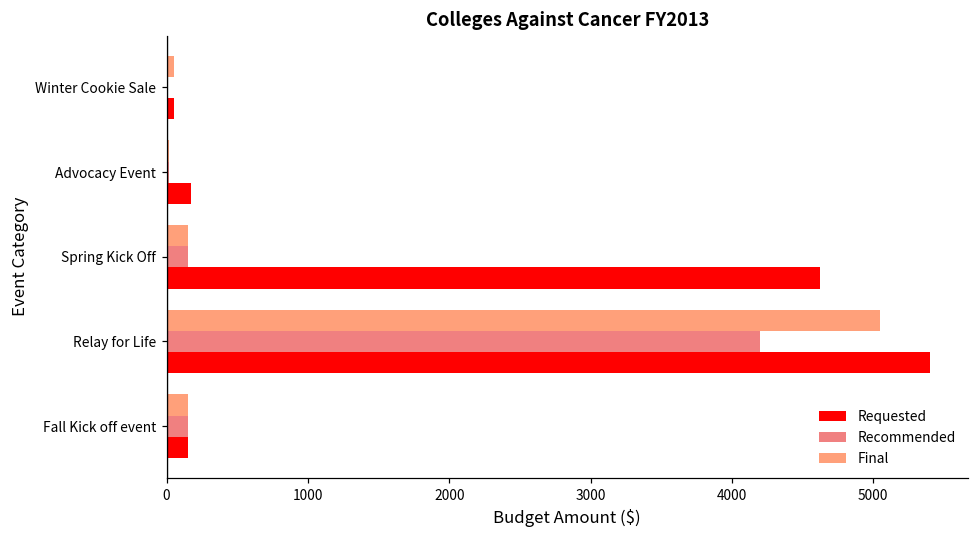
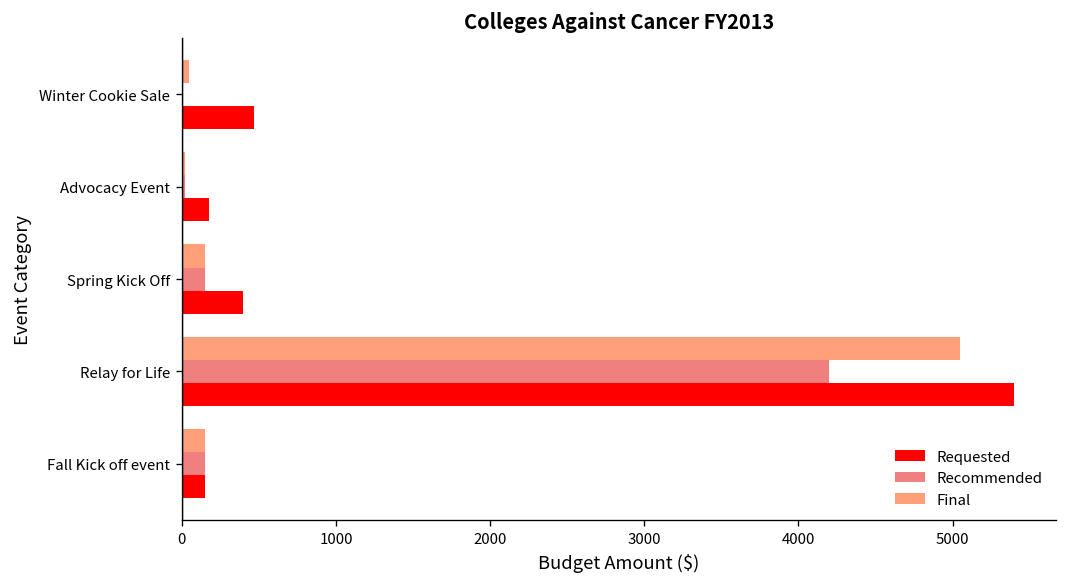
Requested, Winter Cookie Sale: 50 -> 470
Requested, Spring Kick Off: 4620 -> 400
